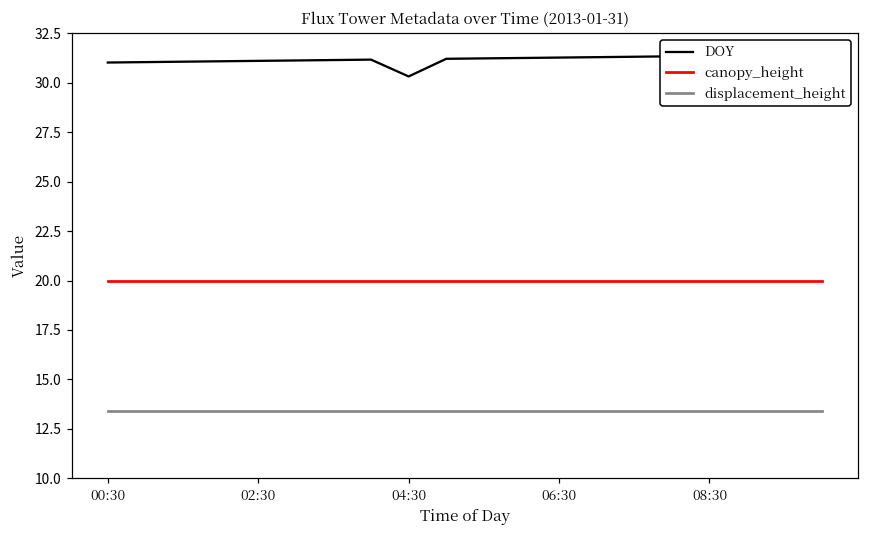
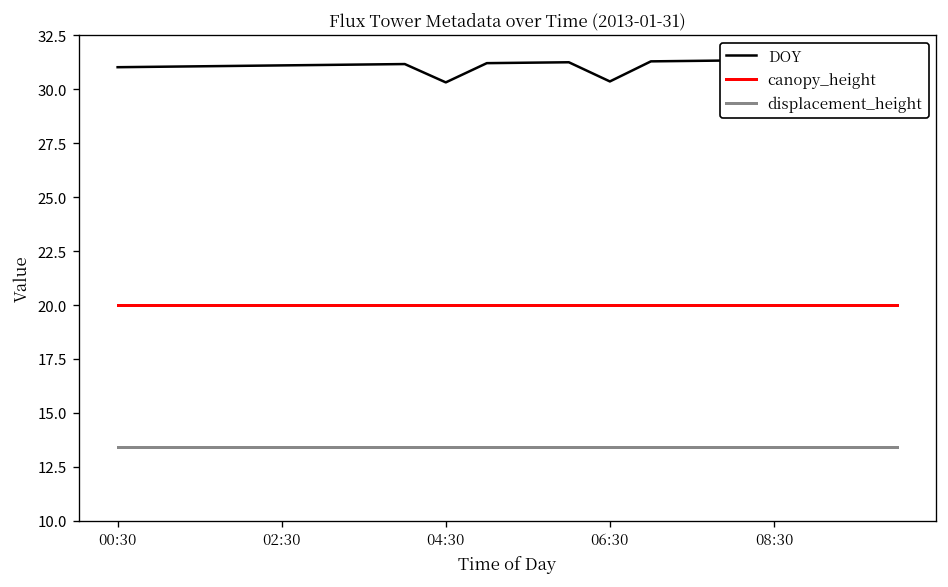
DOY, 06:30: 31.3 -> 30.4
